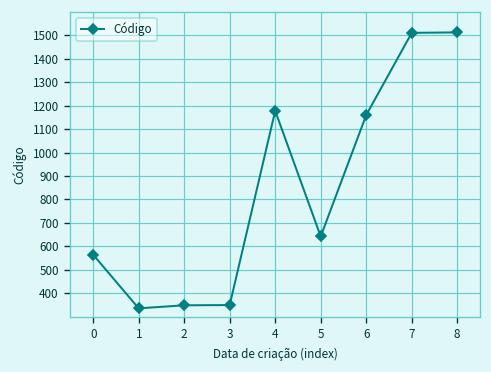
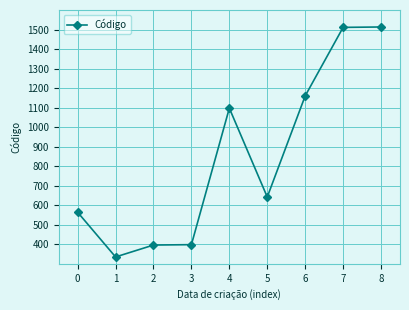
2: 350 -> 400
3: 350 -> 400
4: 1180 -> 1100
